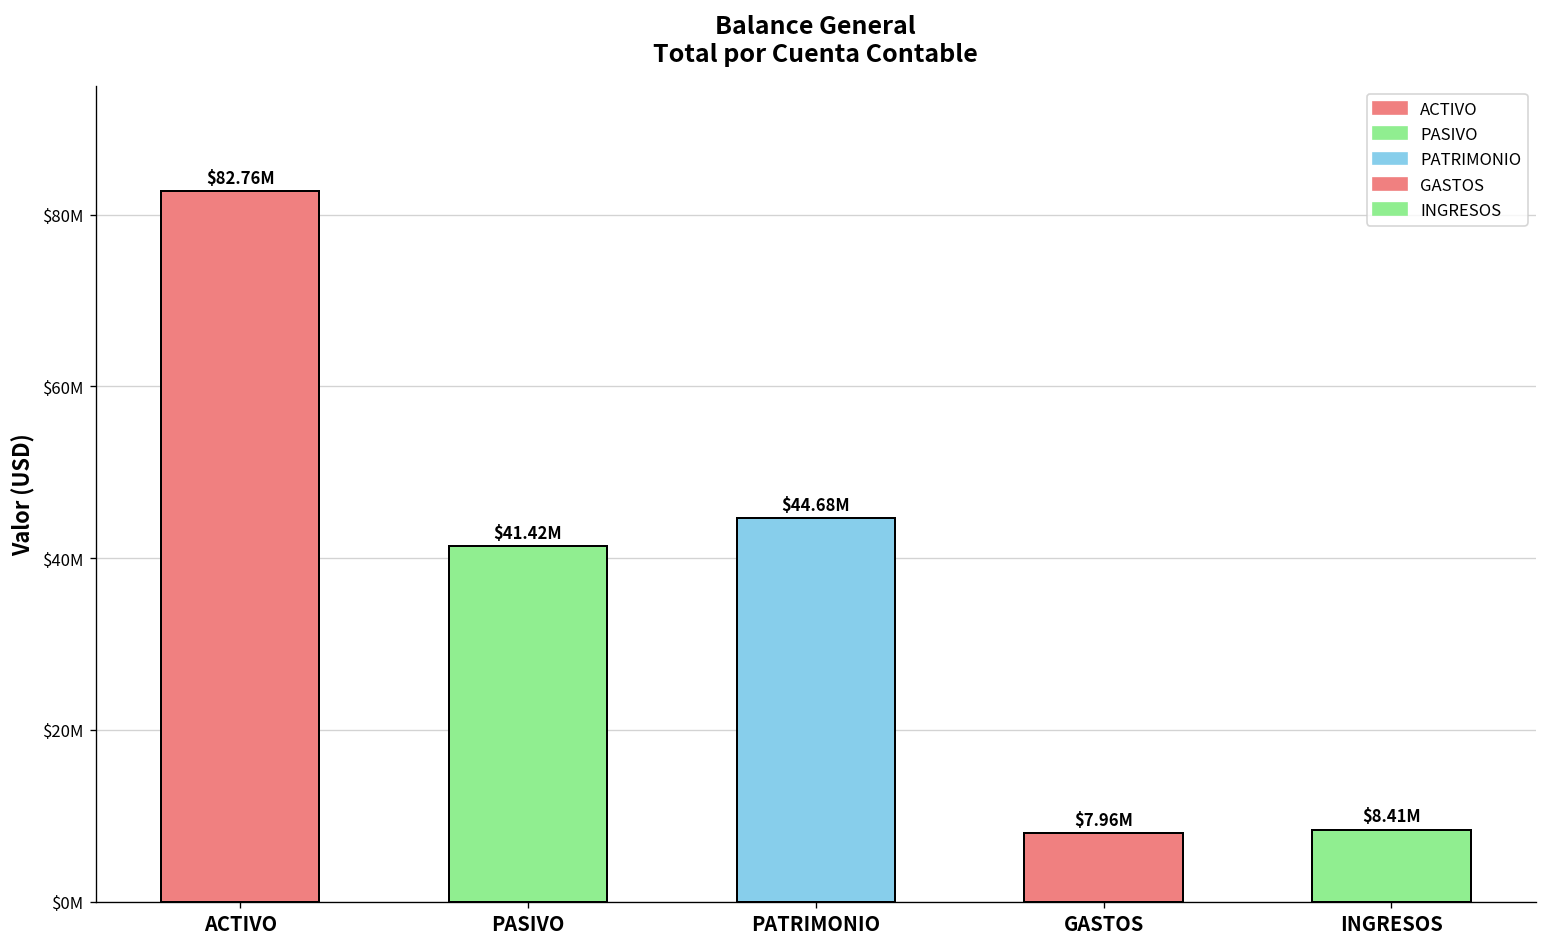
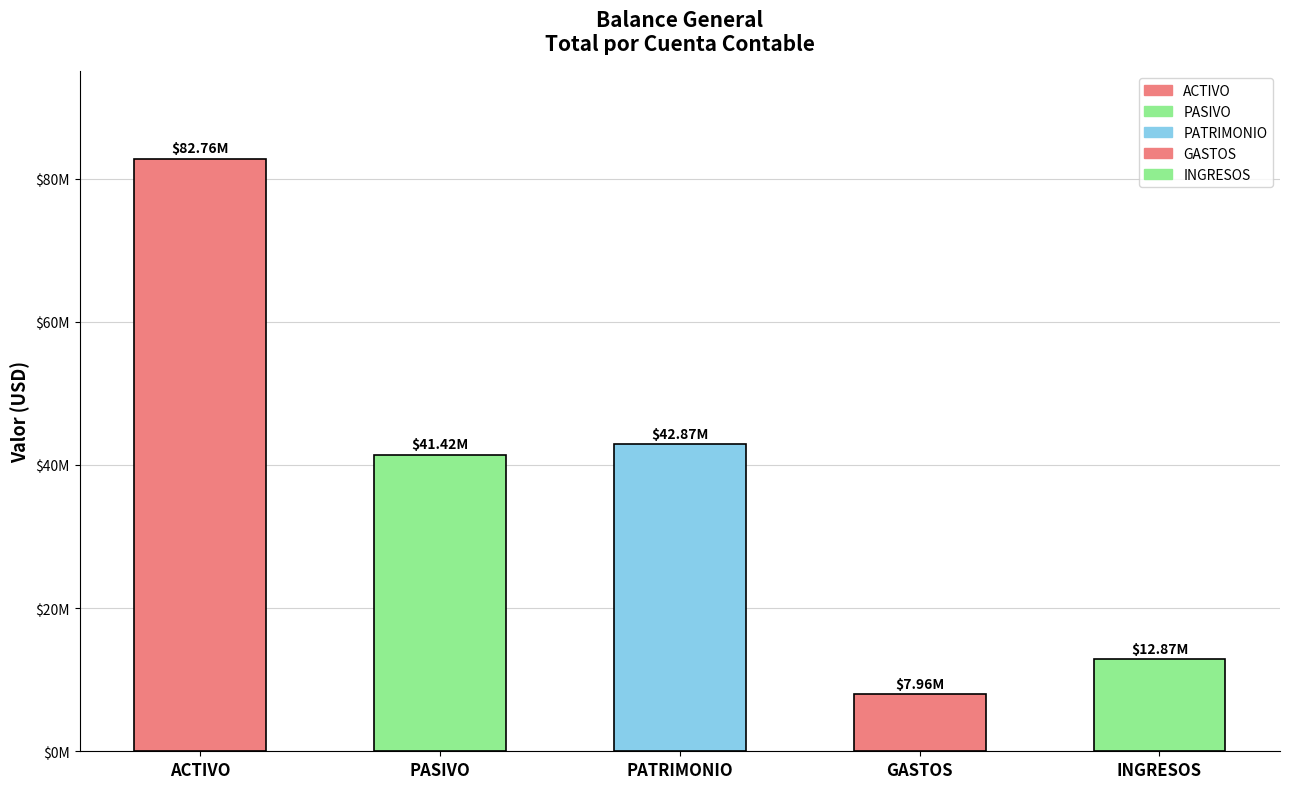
PATRIMONIO: $44.68M -> $42.87M
INGRESOS: $8.41M -> $12.87M
